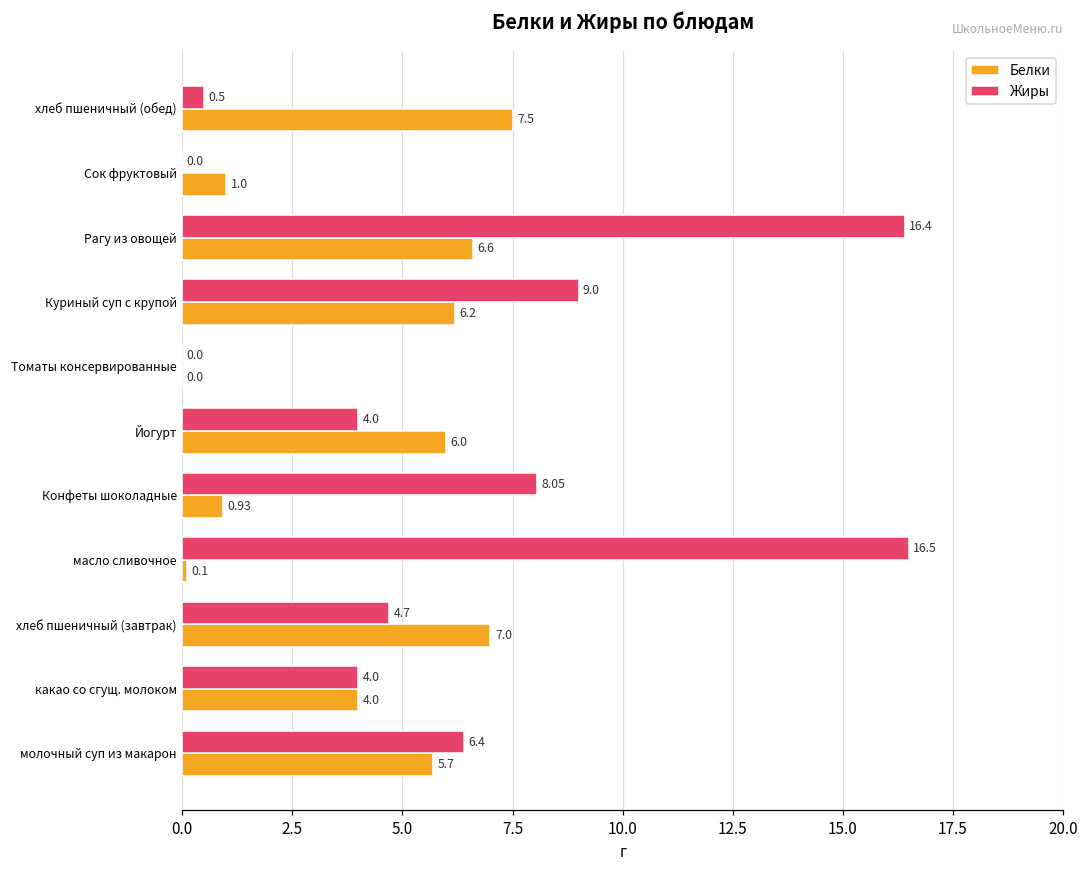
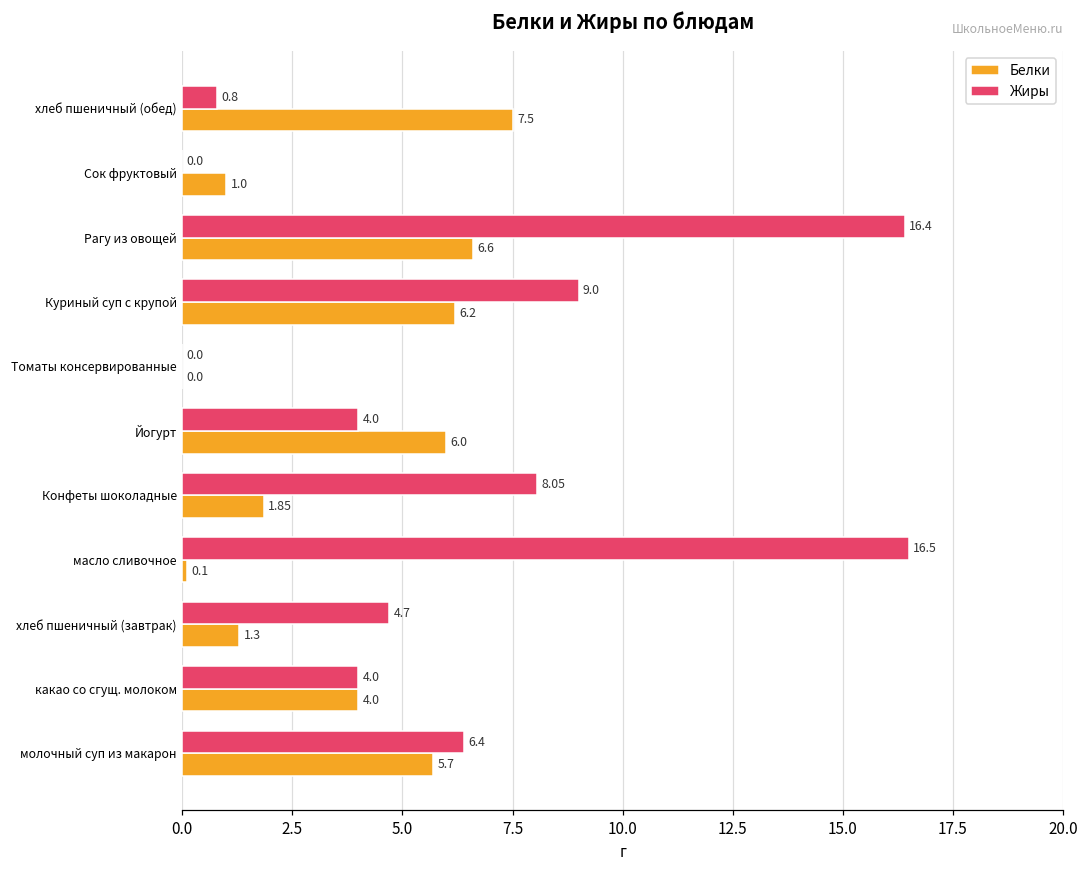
Жиры, хлеб пшеничный (обед): 0.5 -> 0.8
Белки, Конфеты шоколадные: 0.93 -> 1.85
Белки, хлеб пшеничный (завтрак): 7.0 -> 1.3
